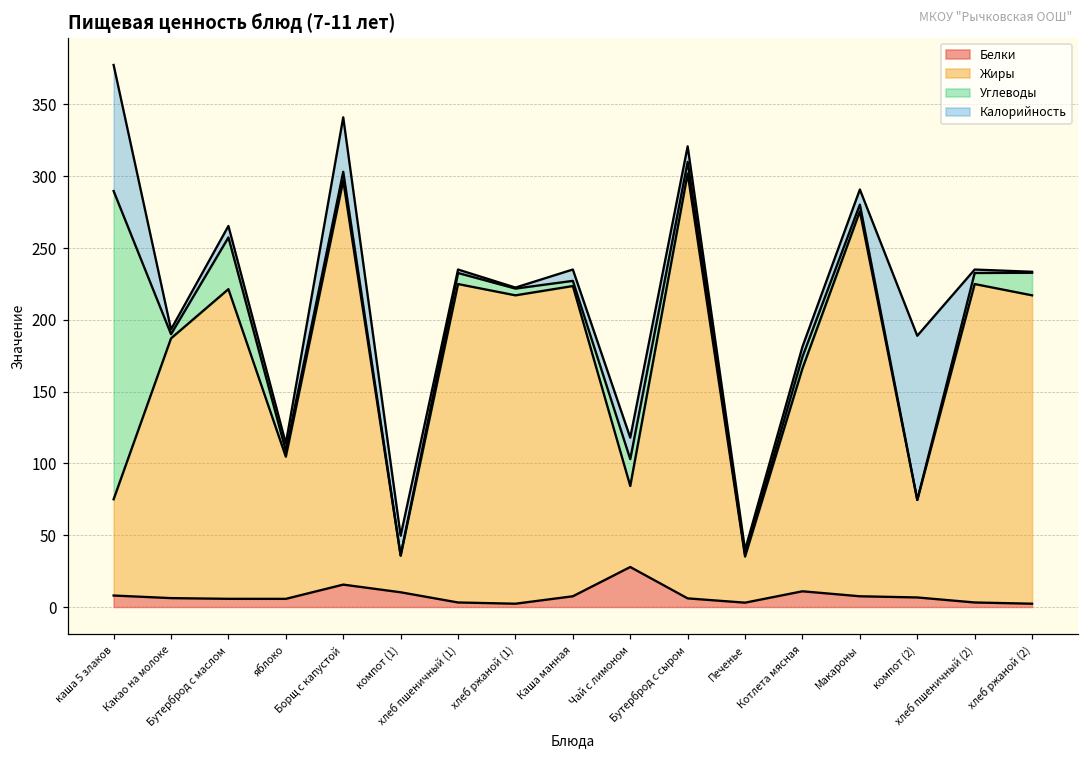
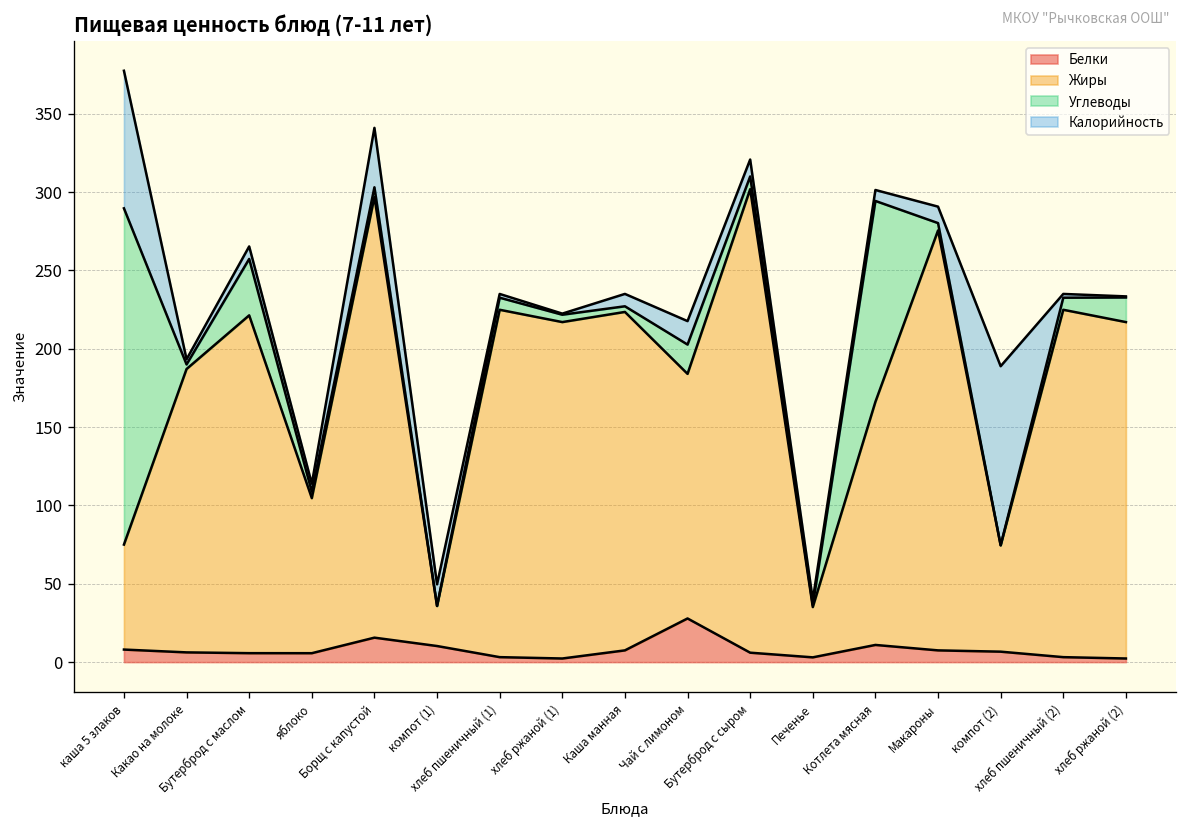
Жиры, Чай с лимоном: 56 -> 156
Углеводы, Котлета мясная: 8 -> 128
